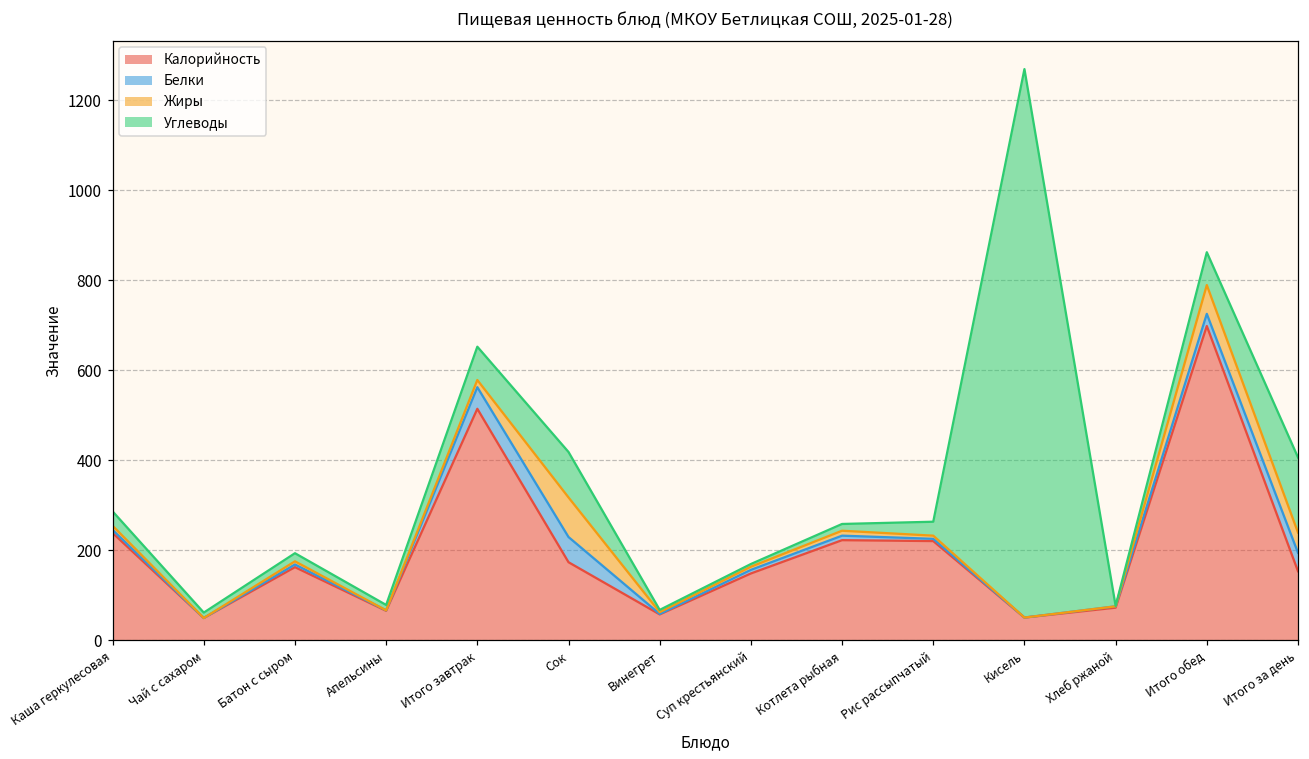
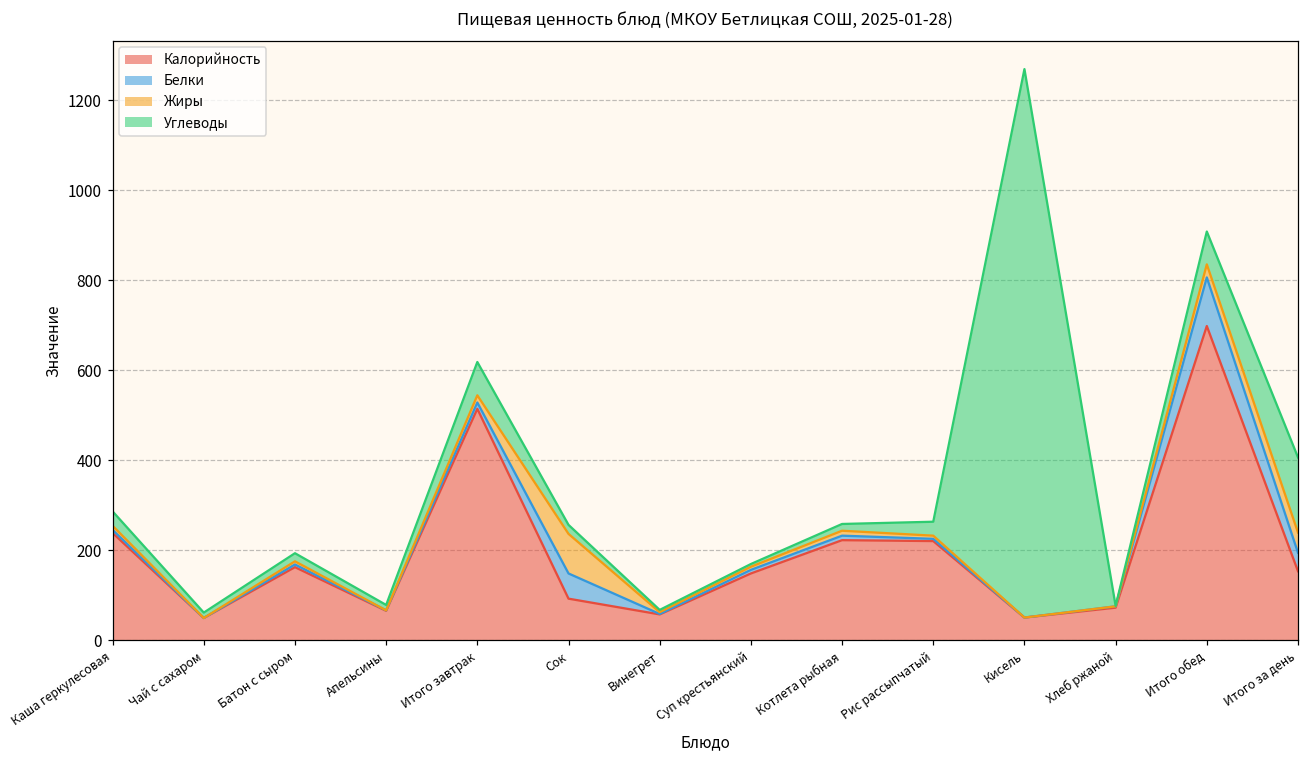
Белки, Итого завтрак: 50 -> 10
Калорийность, Сок: 170 -> 90
Углеводы, Сок: 100 -> 20
Белки, Итого обед: 30 -> 110
Жиры, Итого обед: 60 -> 30
